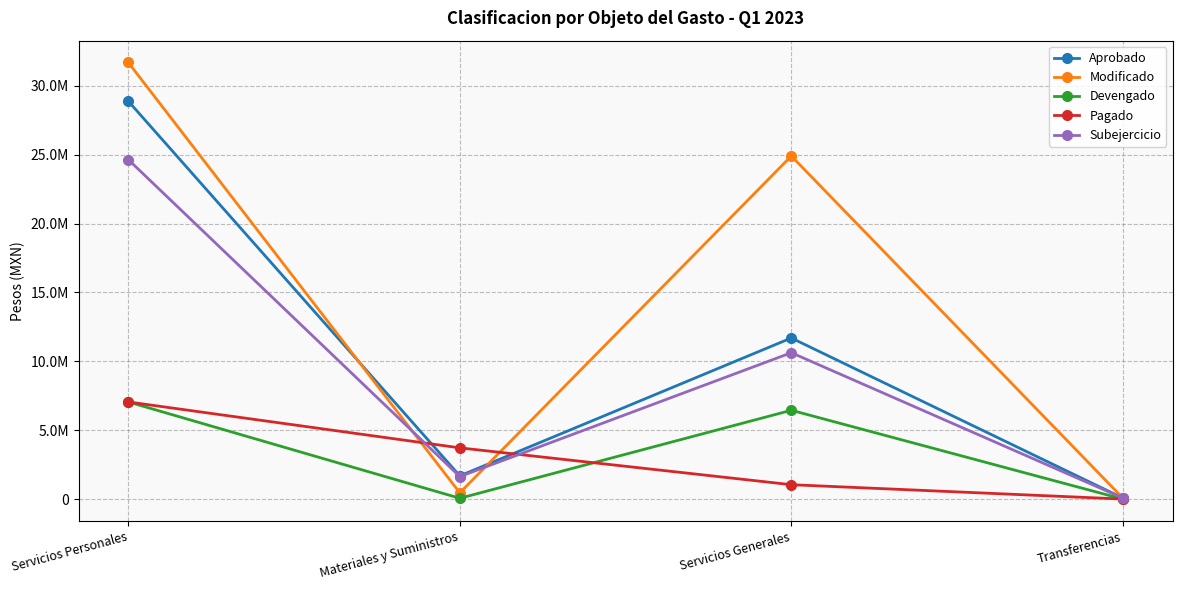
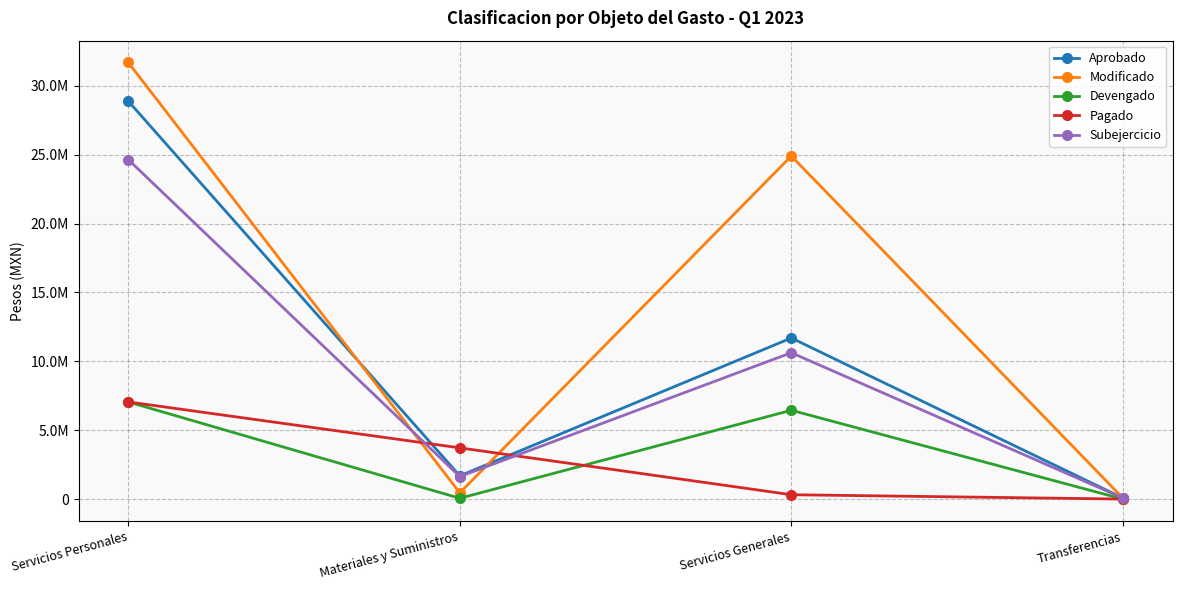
Pagado, Servicios Generales: 1000000 -> 300000
